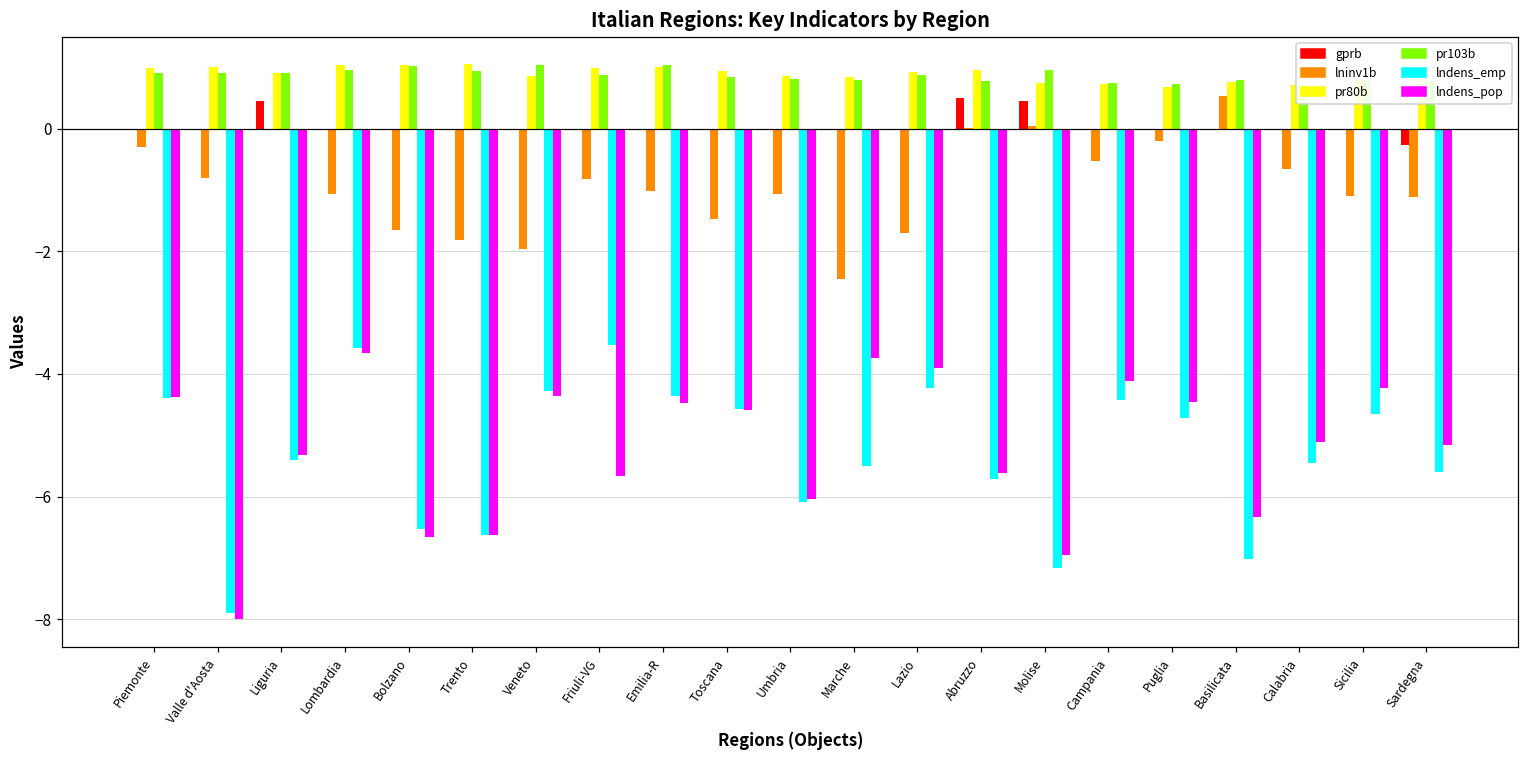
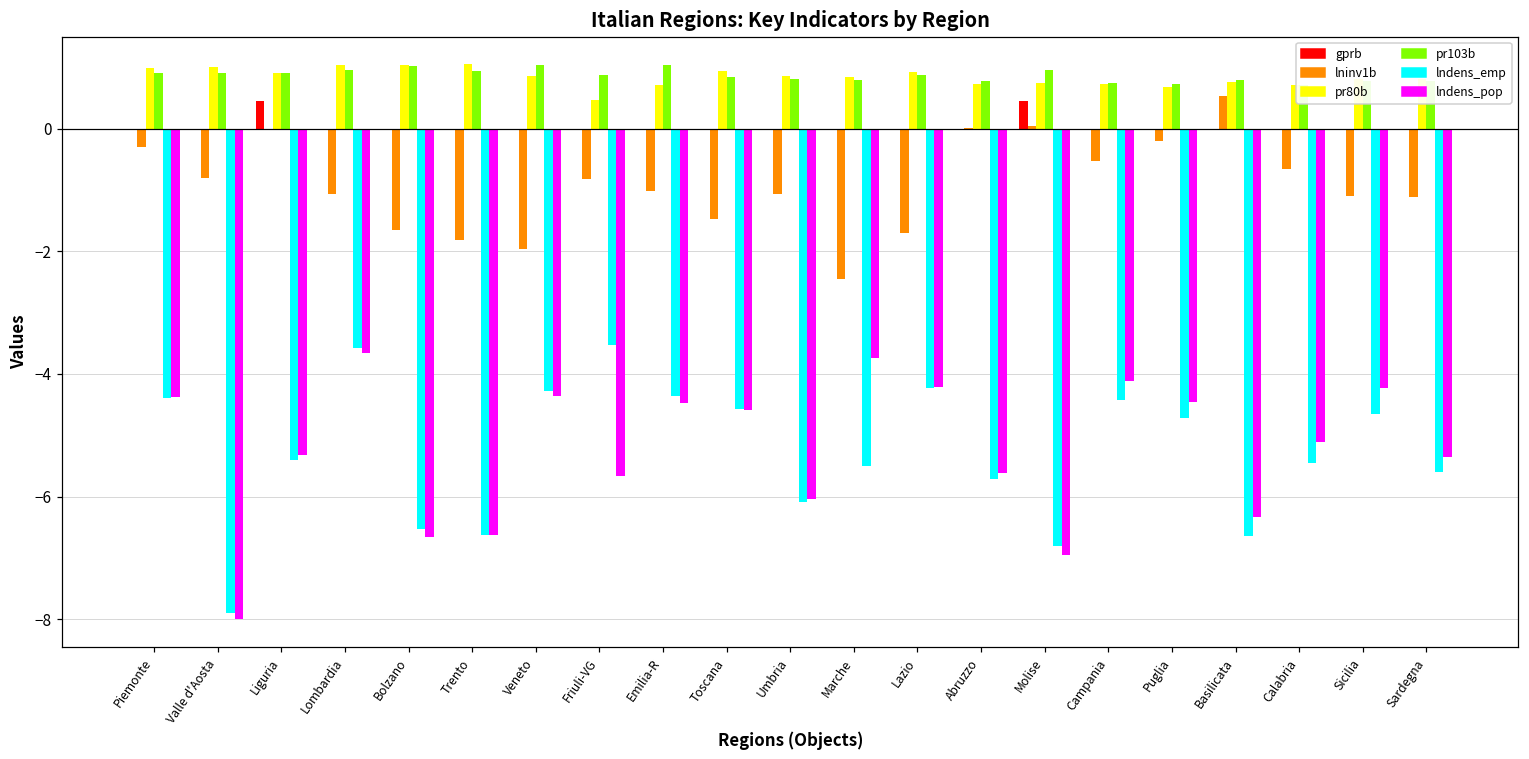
pr80b, Friuli-VG: 1.0 -> 0.5
pr80b, Emilia-R: 1.0 -> 0.7
lndens_pop, Lazio: -3.9 -> -4.2
gprb, Abruzzo: 0.5 -> 0.0
pr80b, Abruzzo: 1.0 -> 0.7
lndens_emp, Molise: -7.2 -> -6.8
lndens_emp, Basilicata: -7.0 -> -6.6
gprb, Sardegna: -0.3 -> 0.0
lndens_pop, Sardegna: -5.2 -> -5.4
